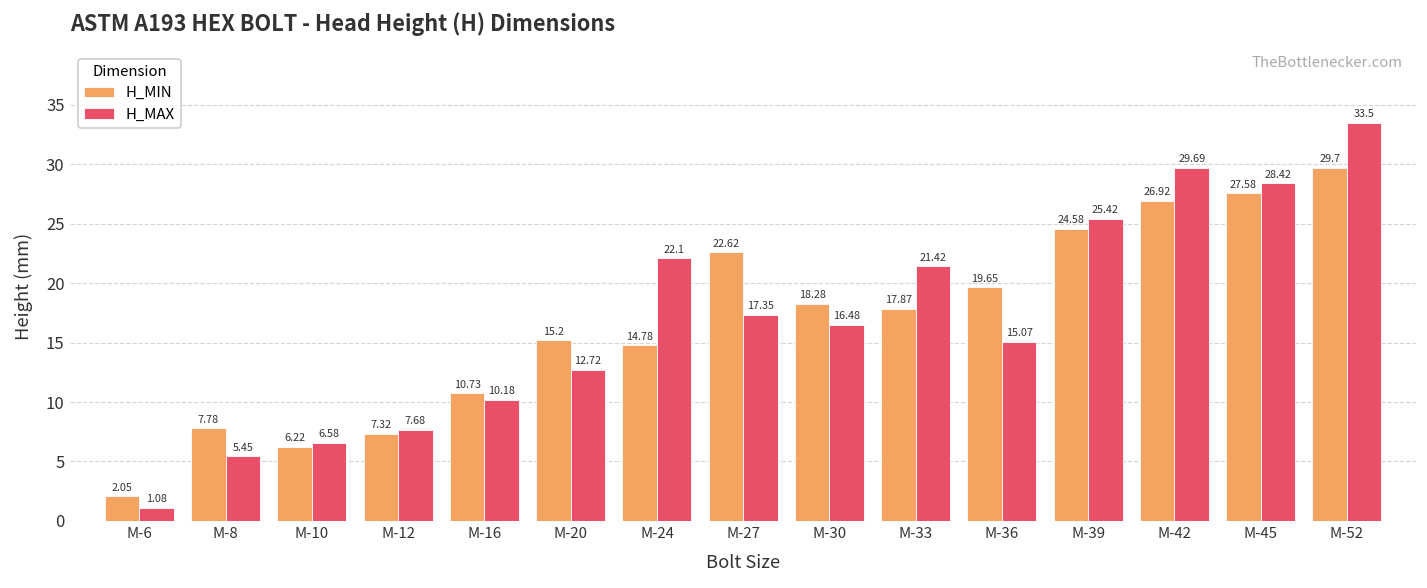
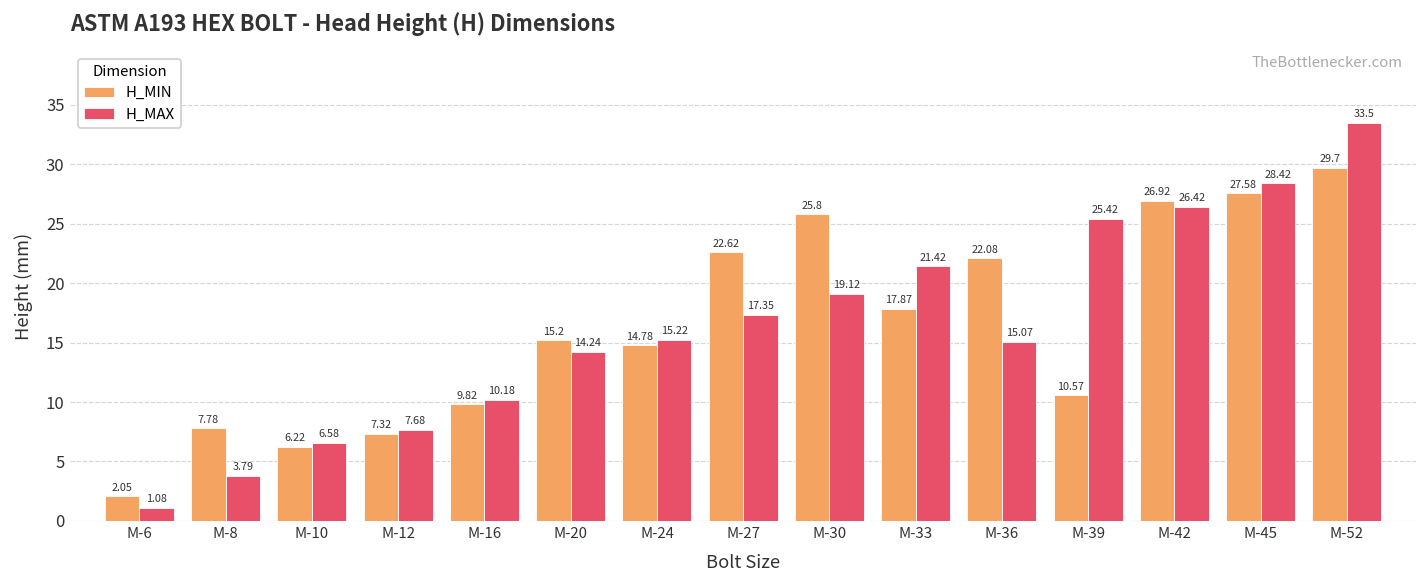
H_MAX, M-8: 5.45 -> 3.79
H_MIN, M-16: 10.73 -> 9.82
H_MAX, M-20: 12.72 -> 14.24
H_MAX, M-24: 22.1 -> 15.22
H_MIN, M-30: 18.28 -> 25.8
H_MAX, M-30: 16.48 -> 19.12
H_MIN, M-36: 19.65 -> 22.08
H_MIN, M-39: 24.58 -> 10.57
H_MAX, M-42: 29.69 -> 26.42
